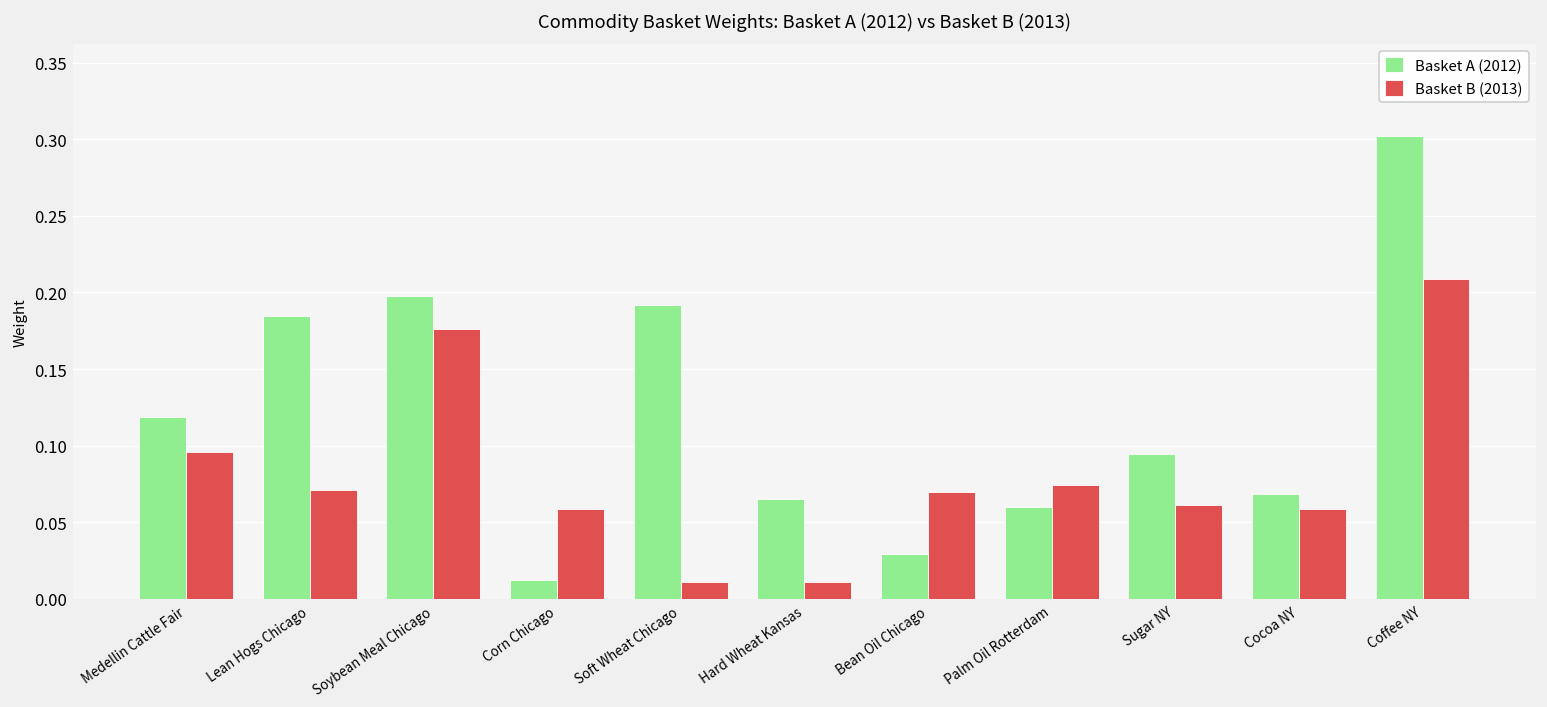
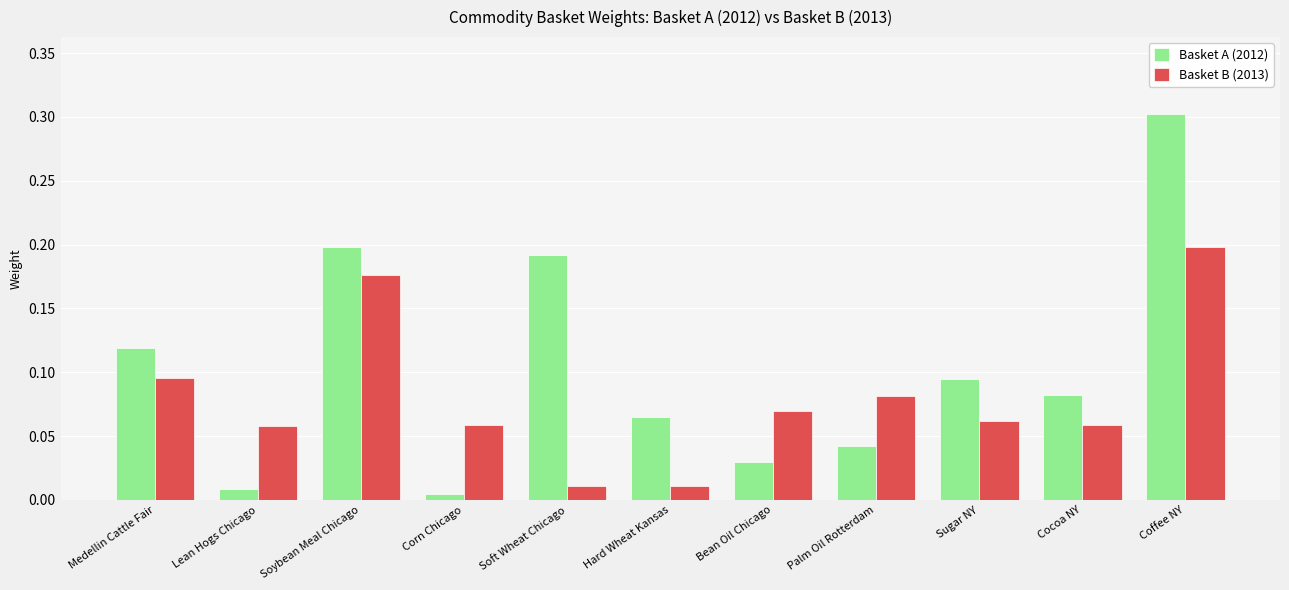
Basket A (2012), Lean Hogs Chicago: 0.185 -> 0.009
Basket B (2013), Lean Hogs Chicago: 0.071 -> 0.058
Basket A (2012), Corn Chicago: 0.013 -> 0.005
Basket A (2012), Palm Oil Rotterdam: 0.060 -> 0.042
Basket B (2013), Palm Oil Rotterdam: 0.075 -> 0.081
Basket A (2012), Cocoa NY: 0.068 -> 0.082
Basket B (2013), Coffee NY: 0.209 -> 0.198
